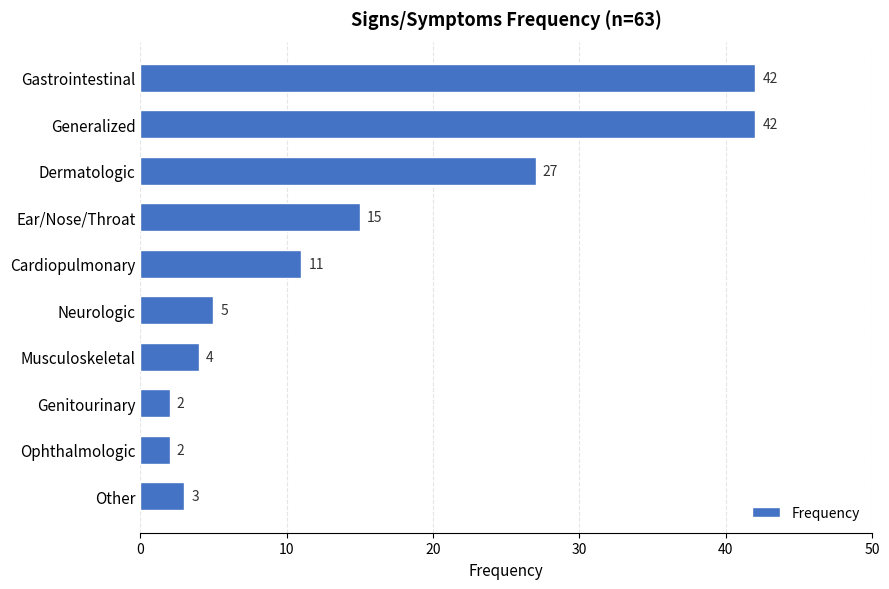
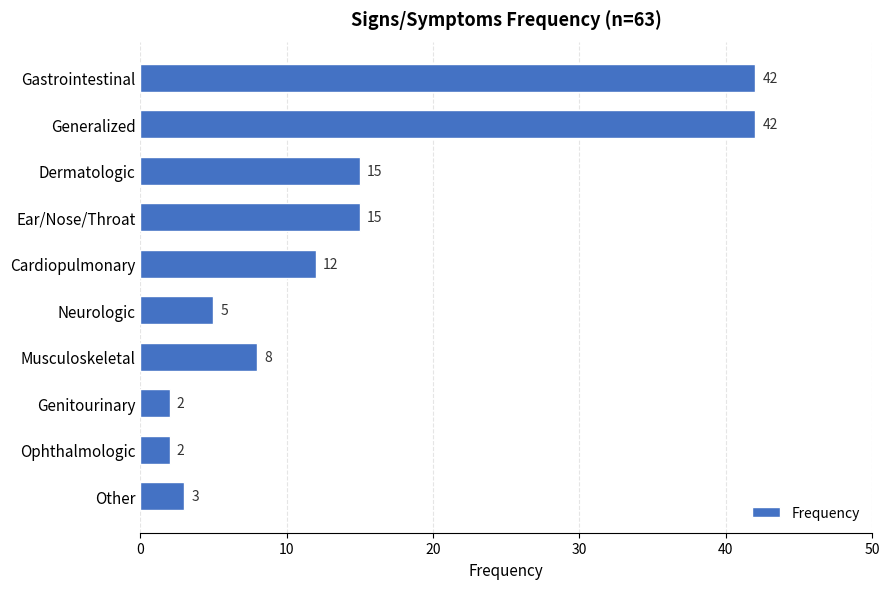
Dermatologic: 27 -> 15
Cardiopulmonary: 11 -> 12
Musculoskeletal: 4 -> 8
